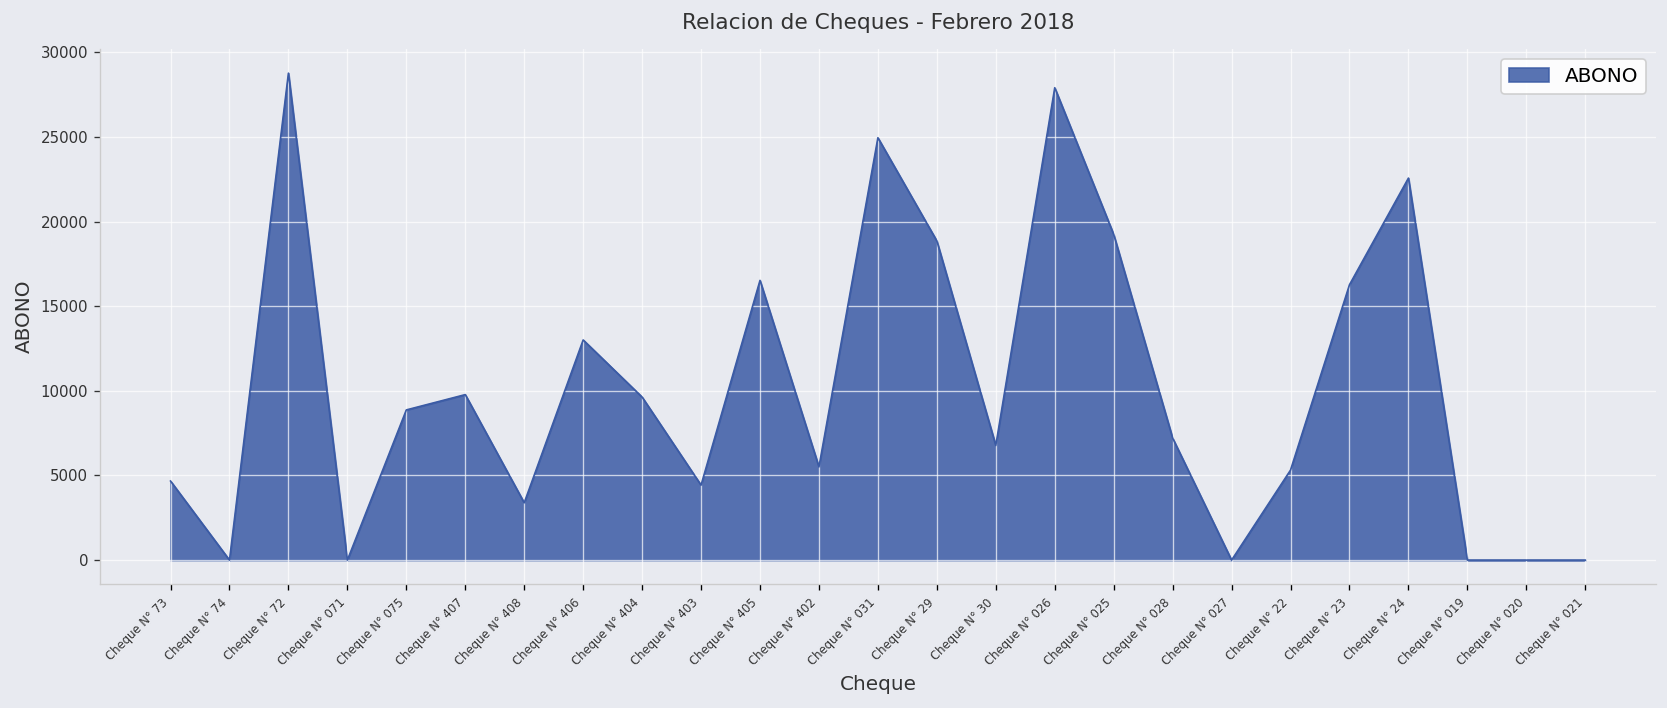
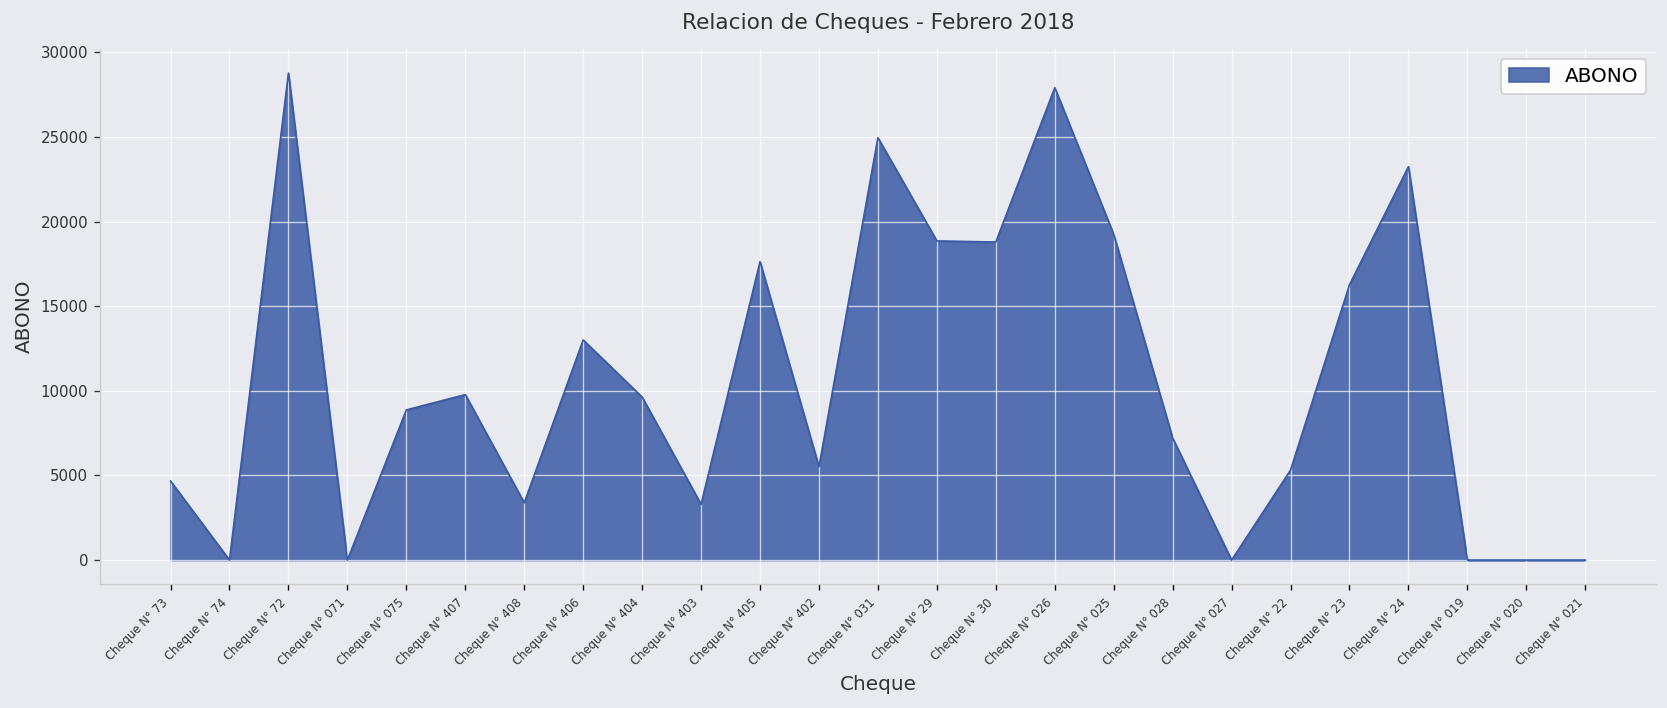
Cheque N° 403: 4400 -> 3300
Cheque N° 405: 16500 -> 17600
Cheque N° 30: 6800 -> 18800
Cheque N° 24: 22600 -> 23200
